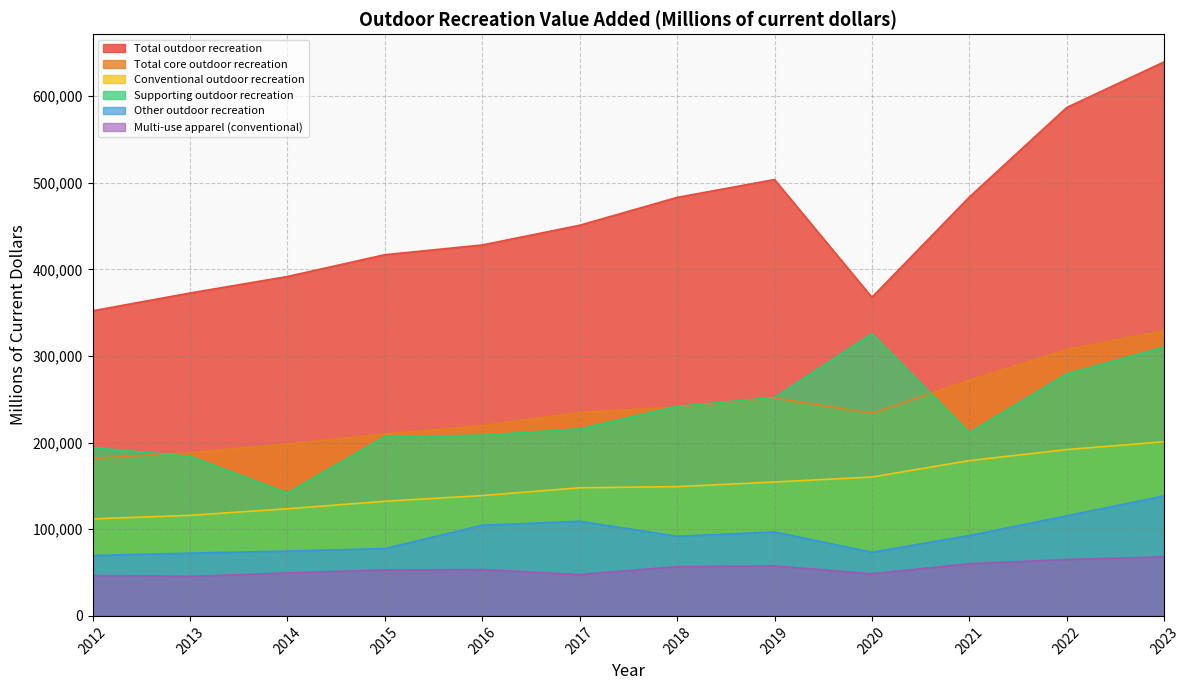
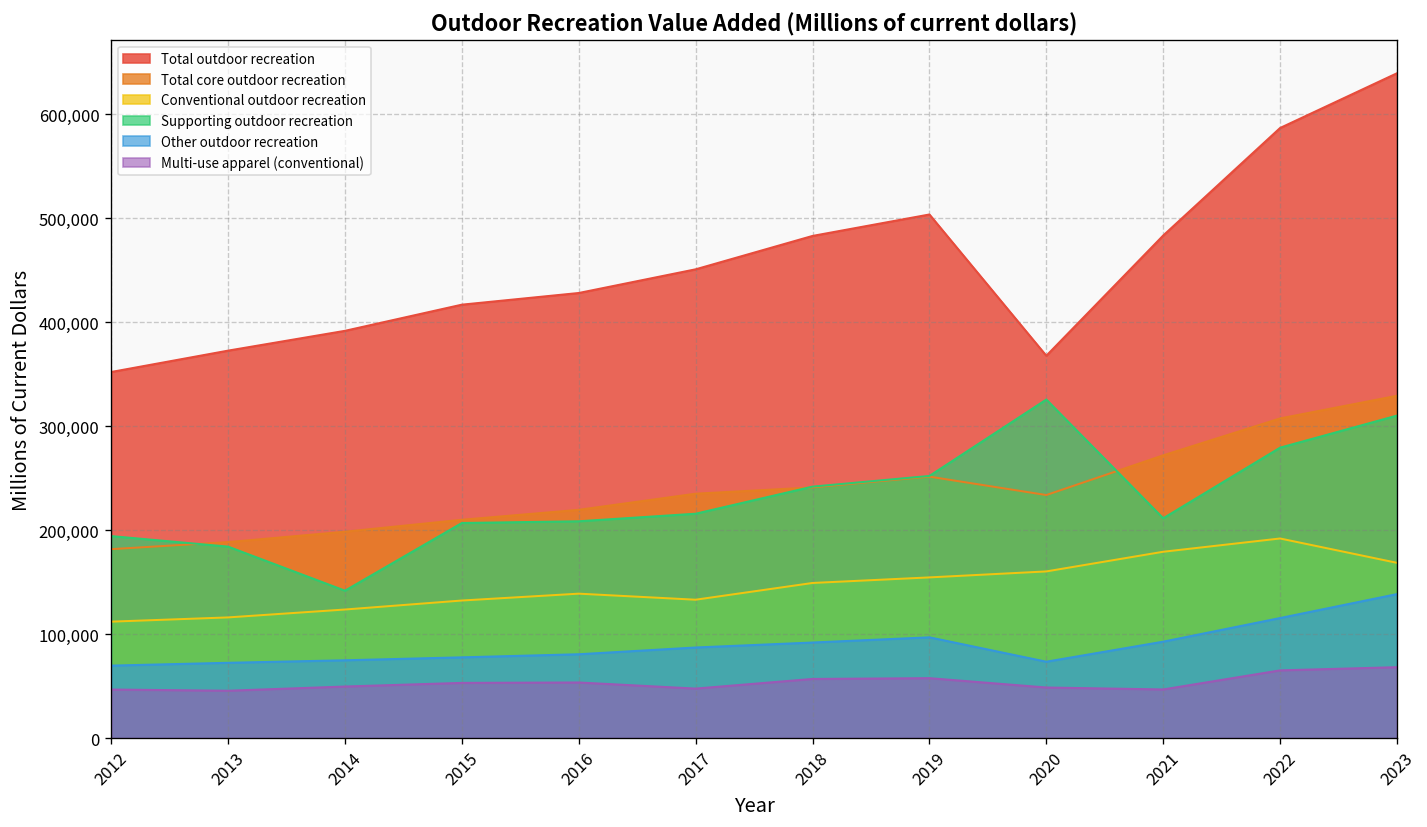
Other outdoor recreation, 2016: 100,000 -> 80,000
Conventional outdoor recreation, 2017: 150,000 -> 130,000
Other outdoor recreation, 2017: 110,000 -> 90,000
Multi-use apparel (conventional), 2021: 60,000 -> 50,000
Conventional outdoor recreation, 2023: 200,000 -> 170,000
